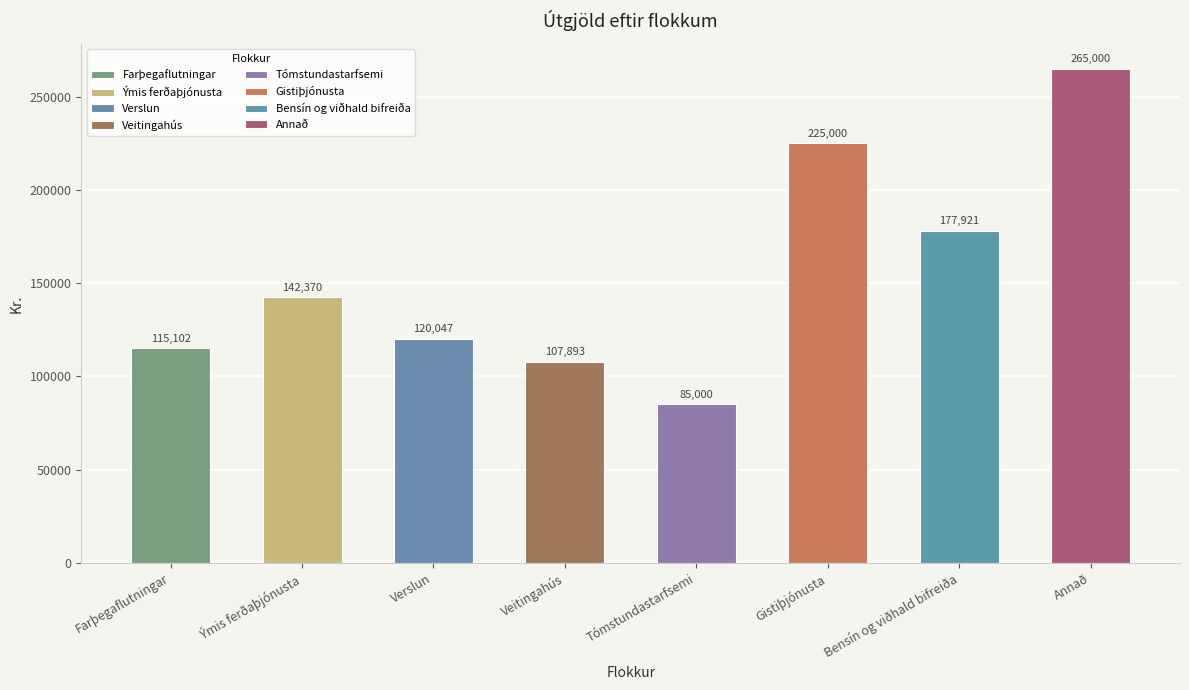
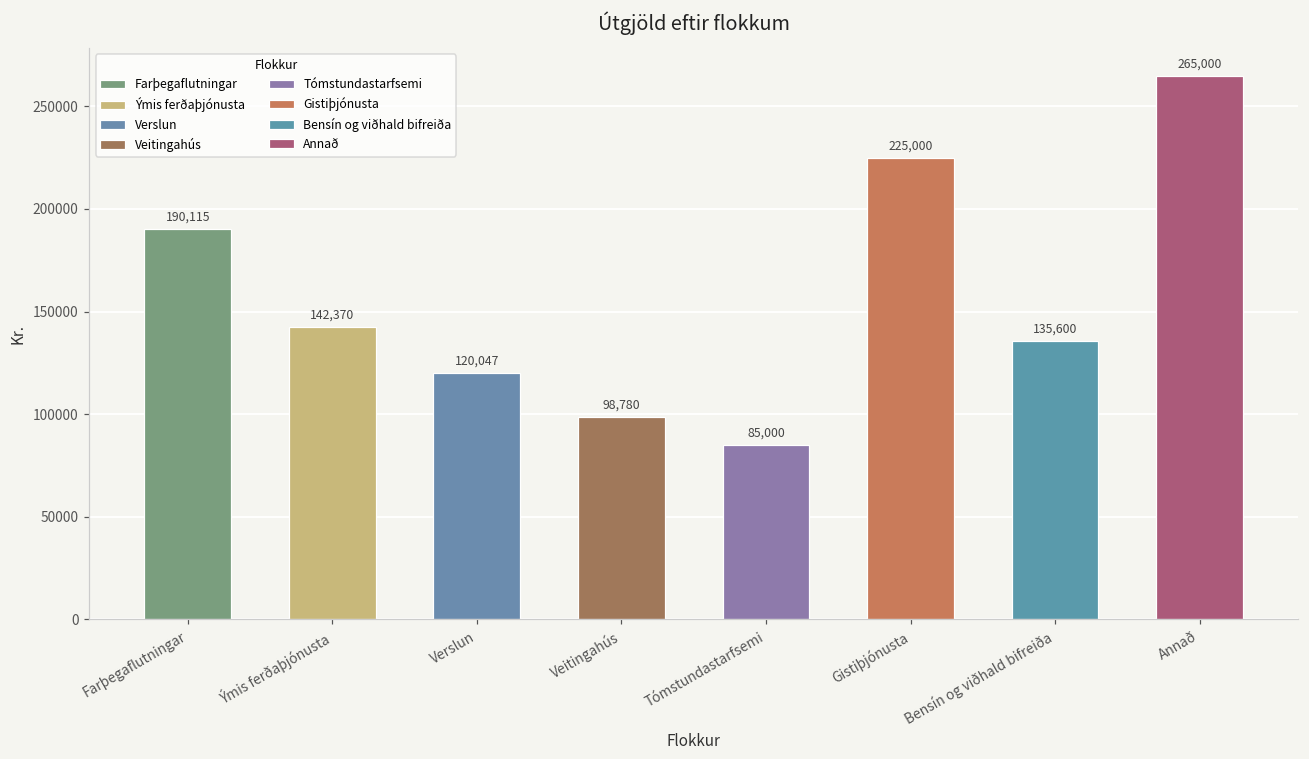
Farþegaflutningar: 115,102 -> 190,115
Veitingahús: 107,893 -> 98,780
Bensín og viðhald bifreiða: 177,921 -> 135,600
